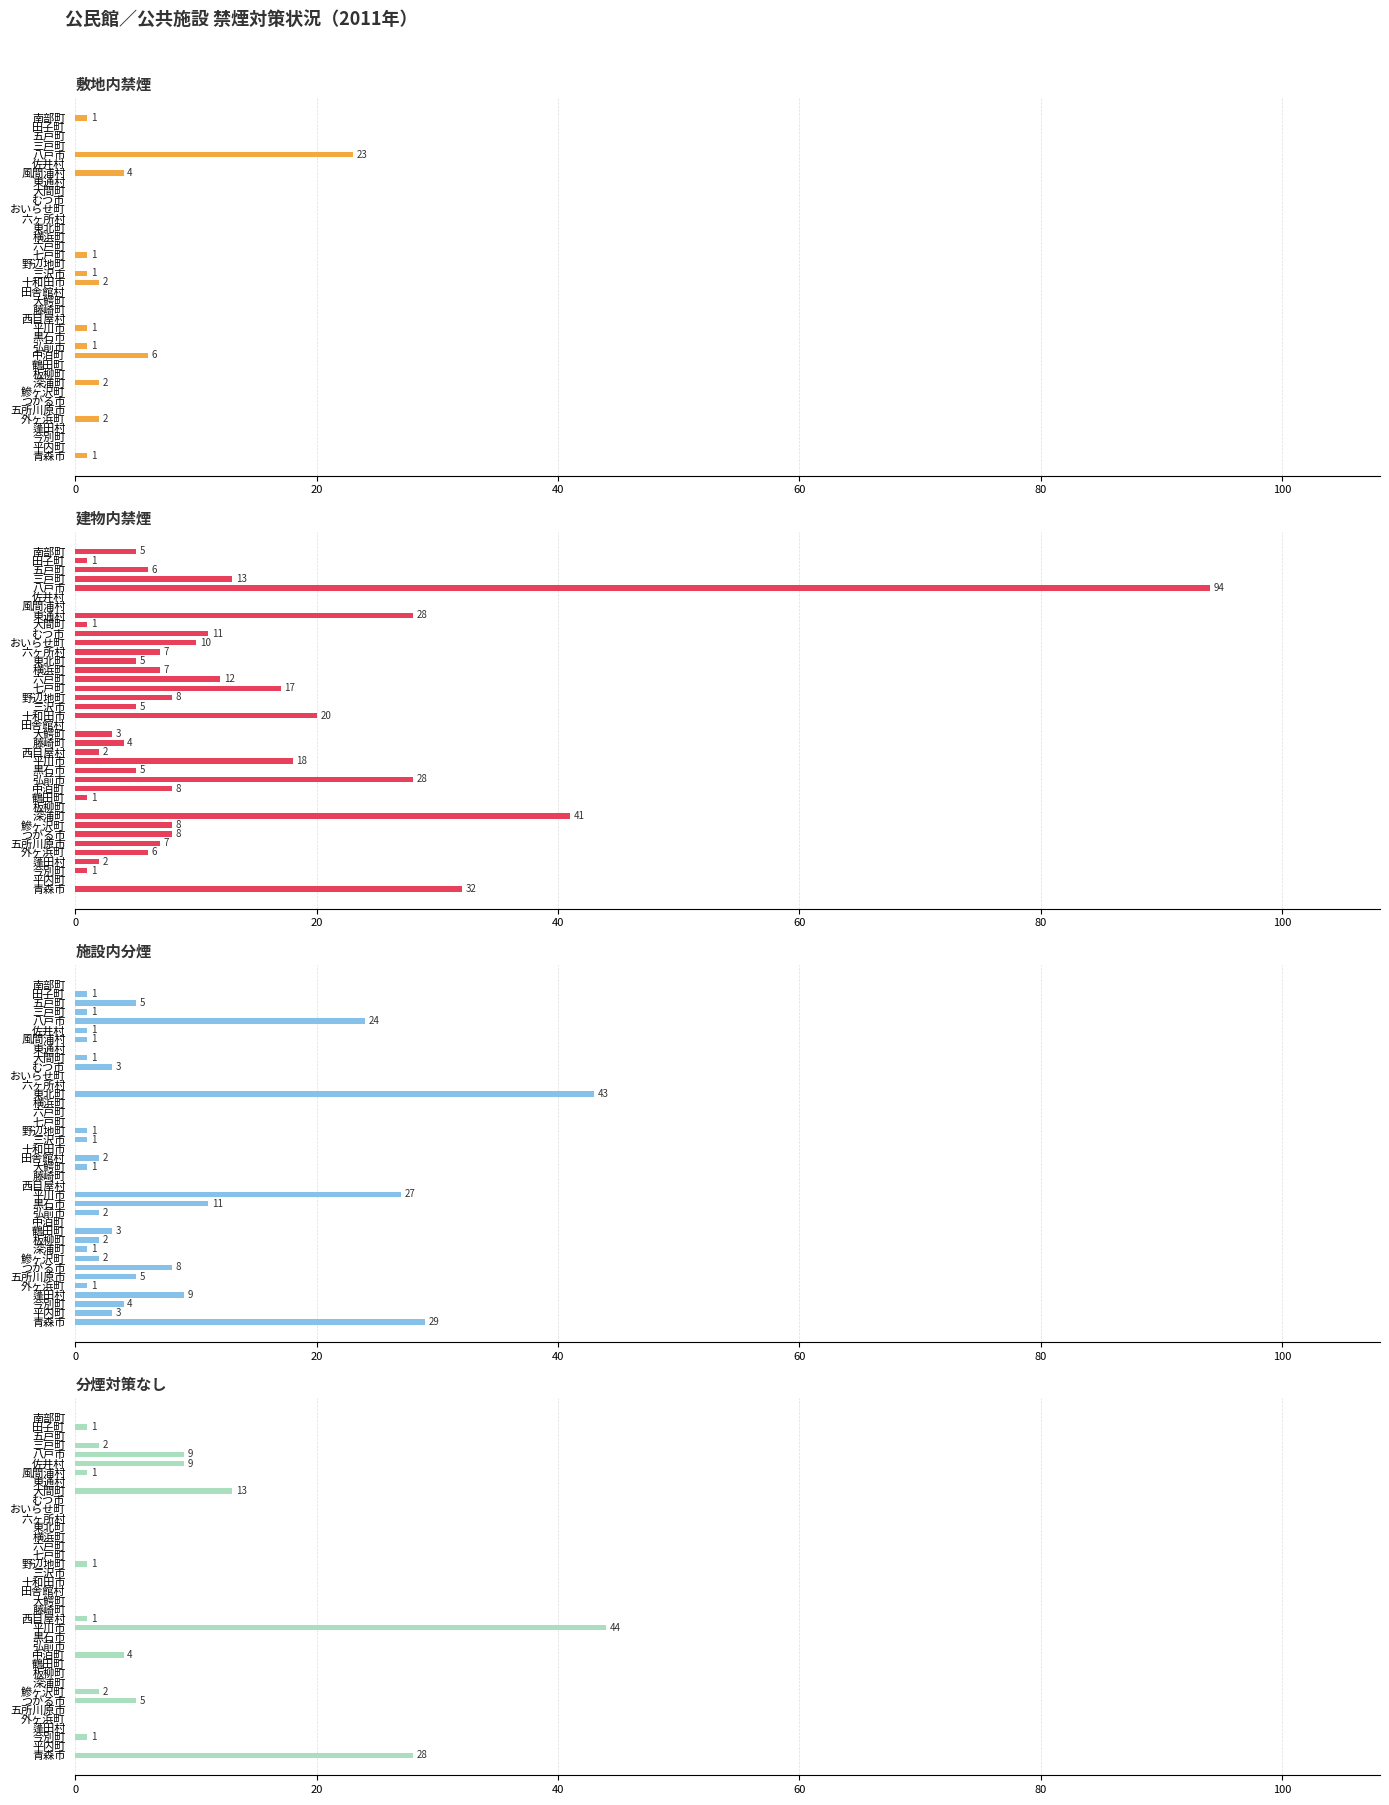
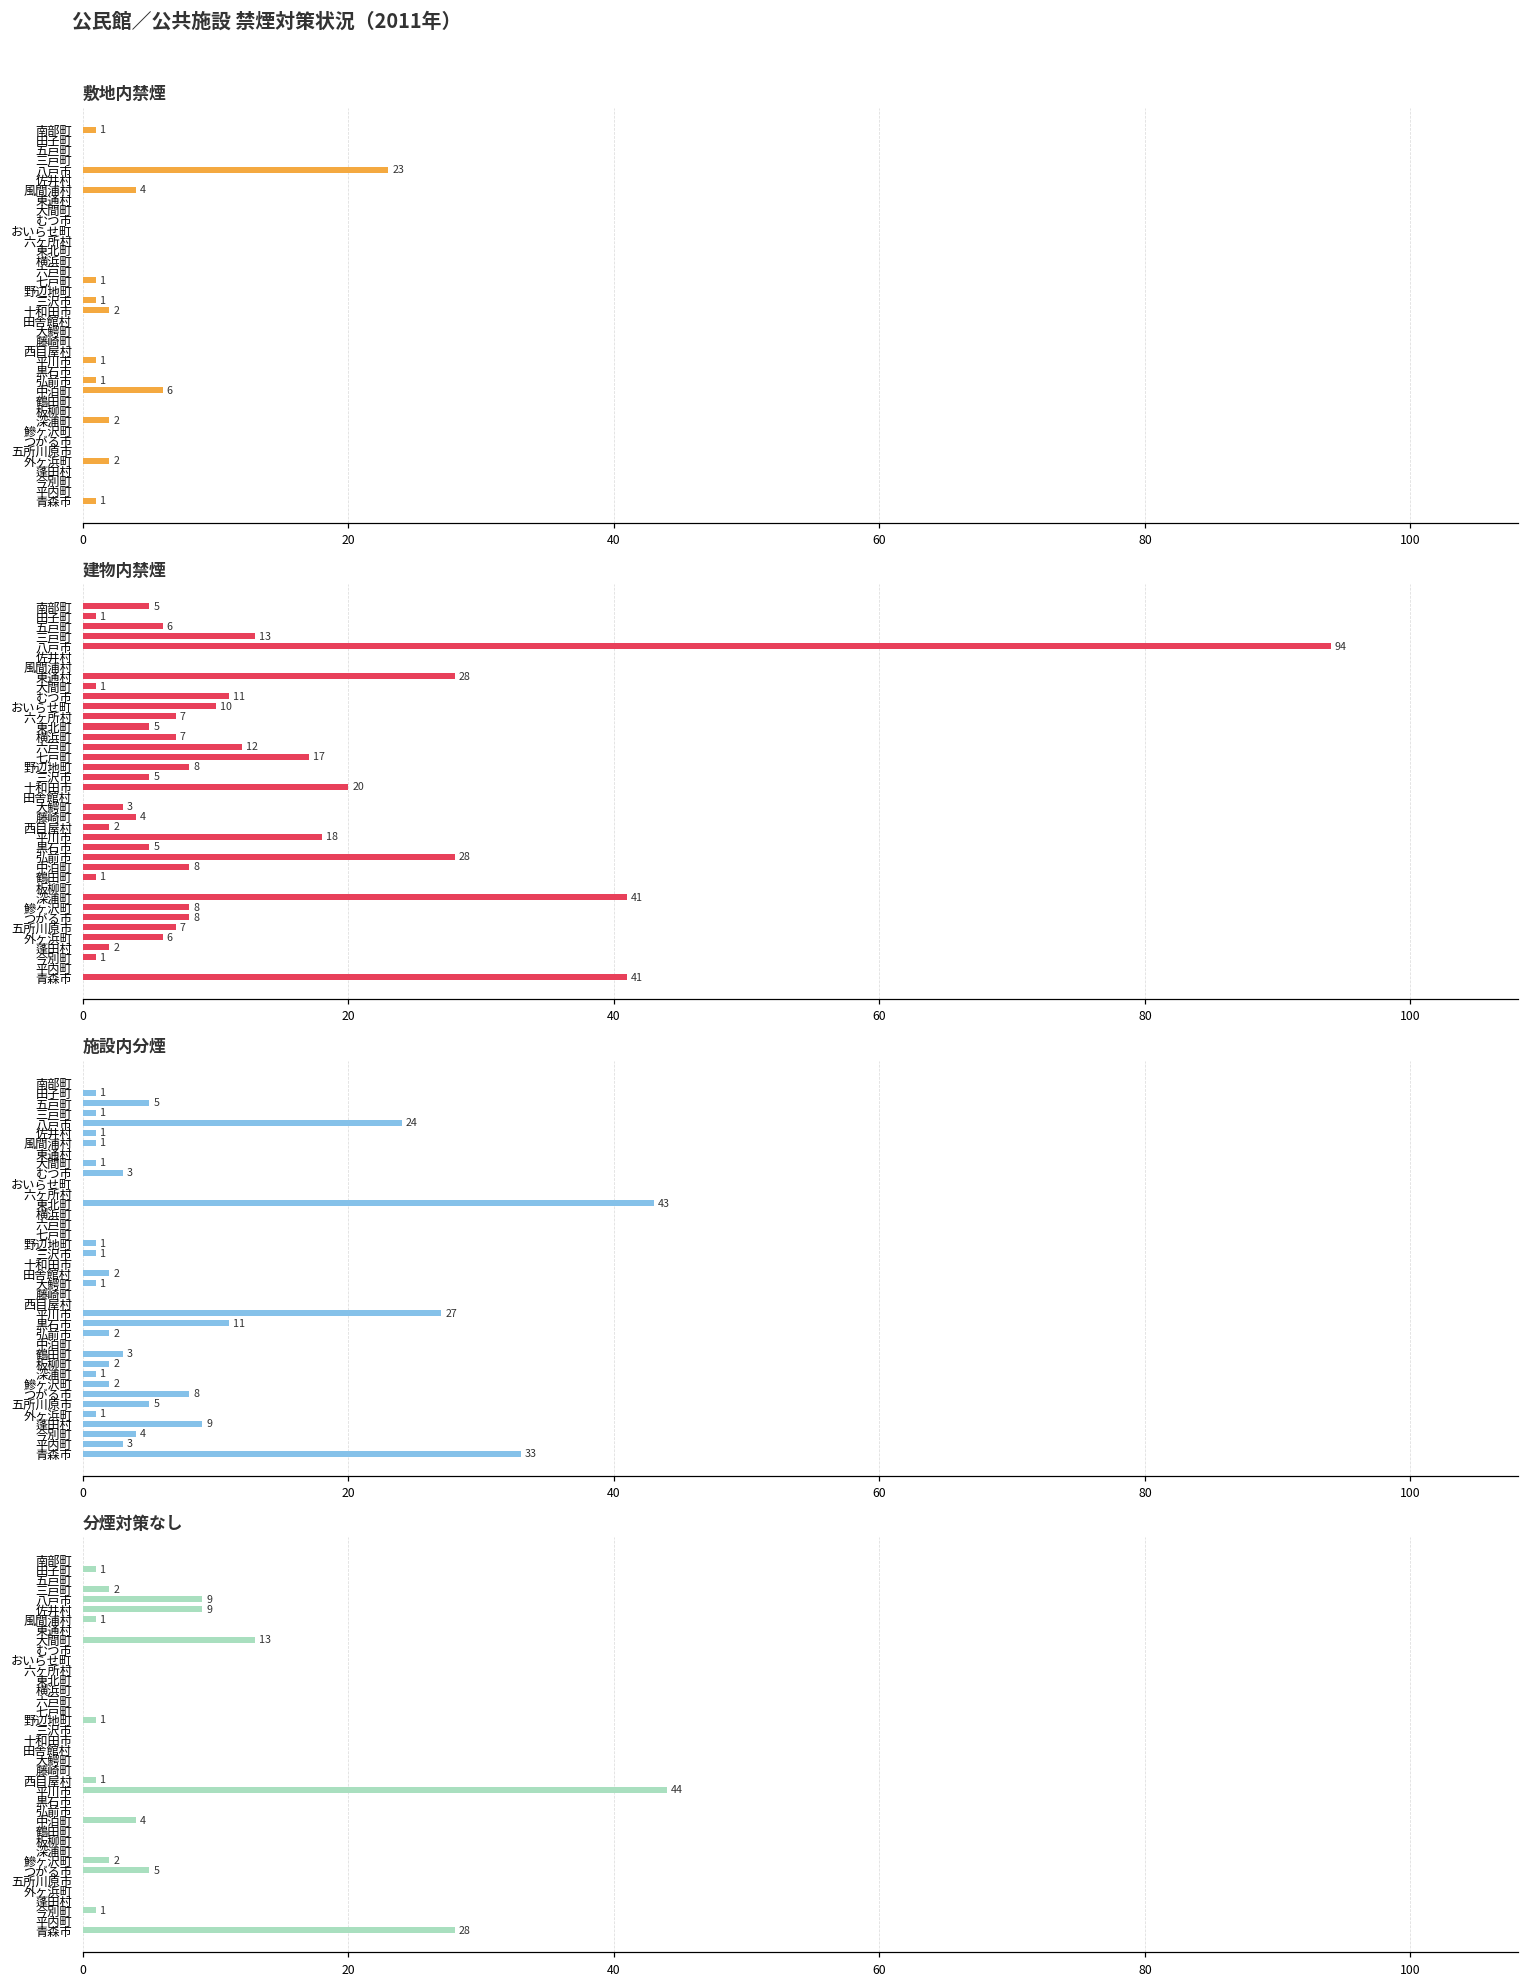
建物内禁煙, 青森市: 32 -> 41
施設内分煙, 青森市: 29 -> 33
